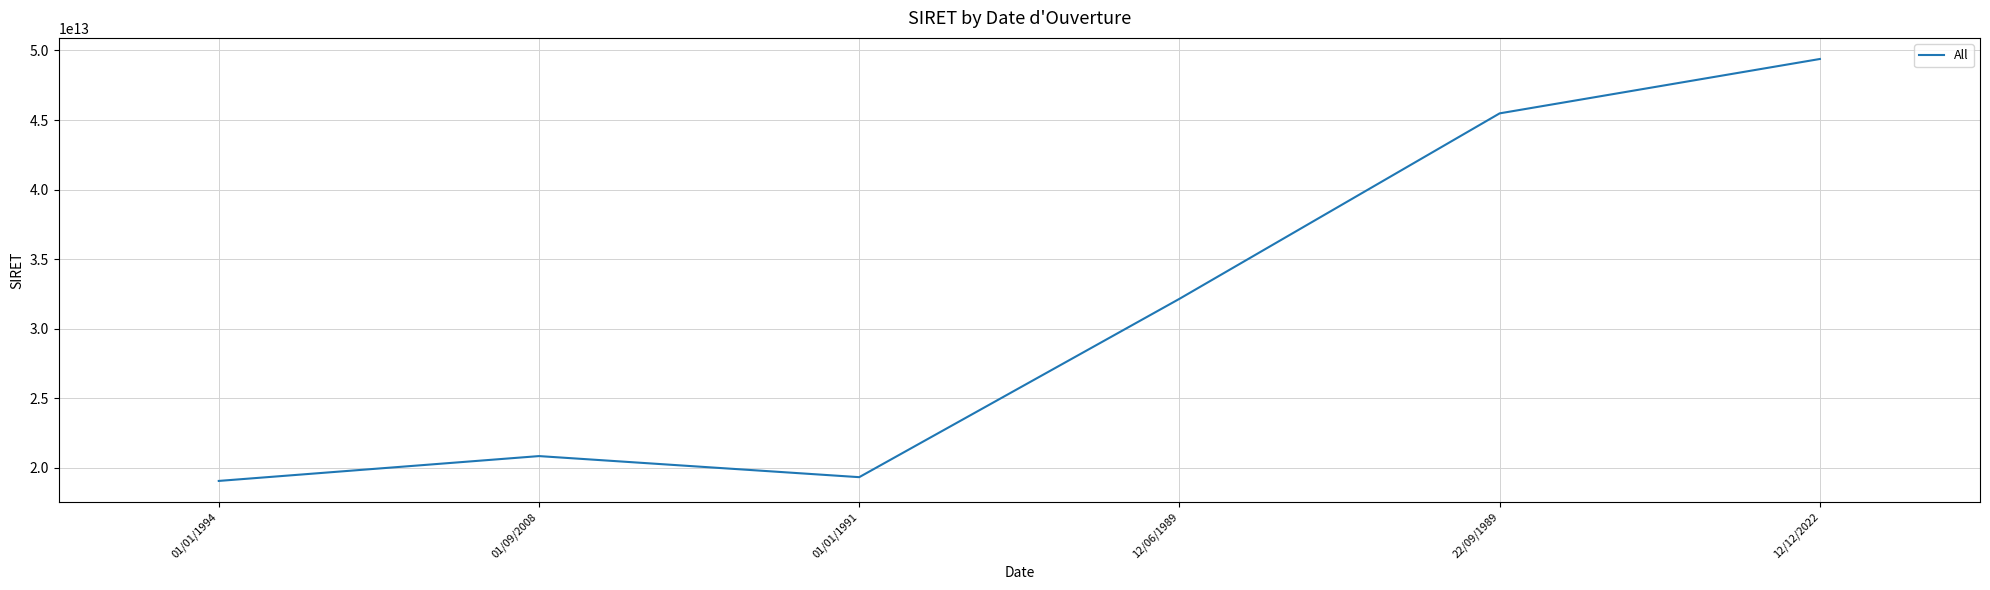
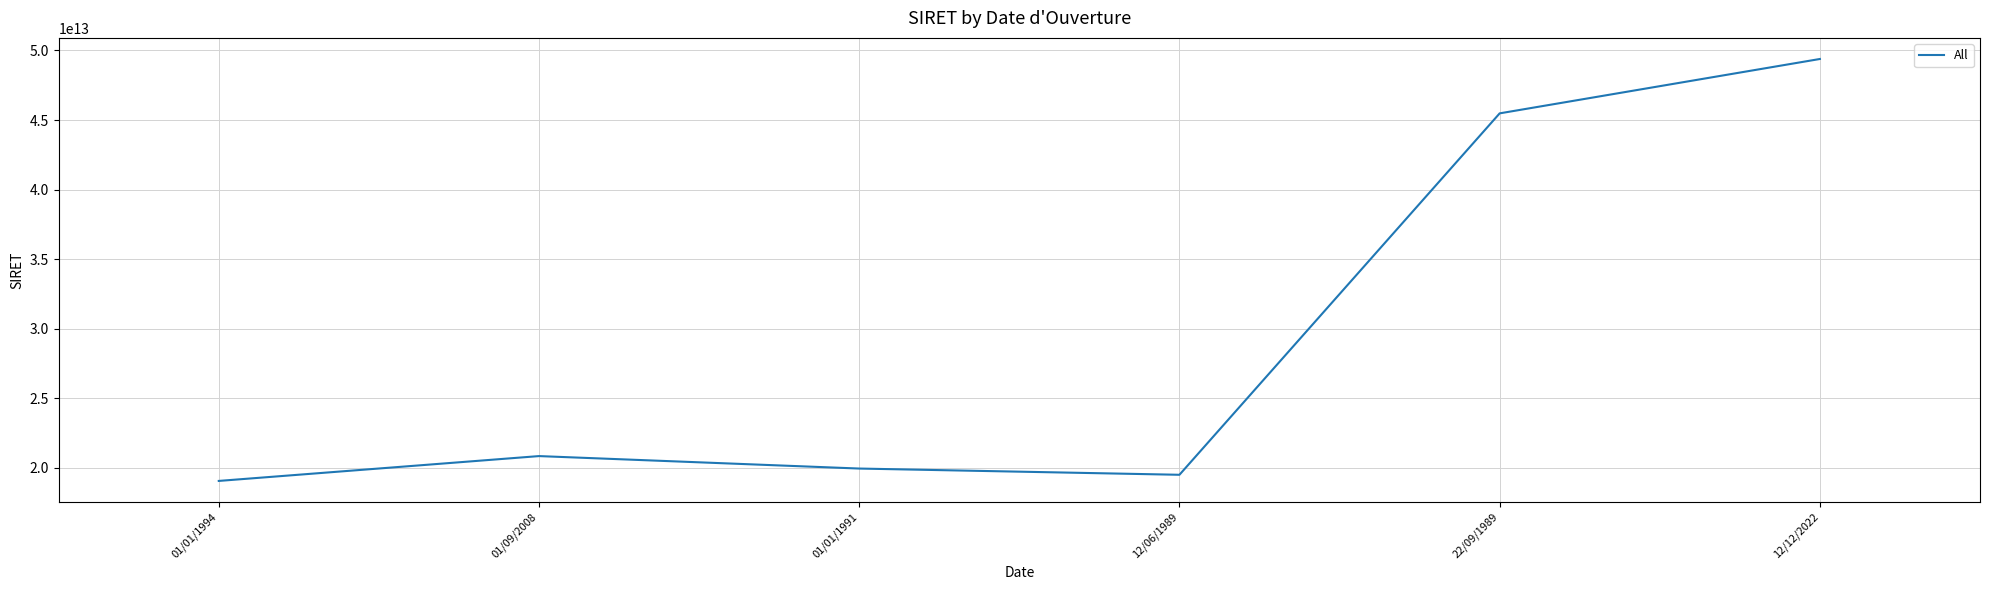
01/01/1991: 19300000000000 -> 19900000000000
12/06/1989: 32100000000000 -> 19500000000000
